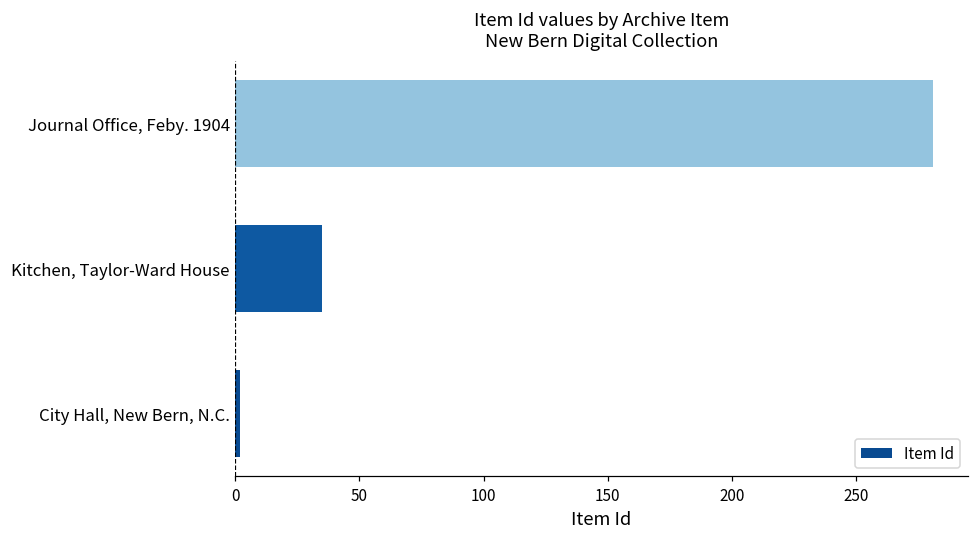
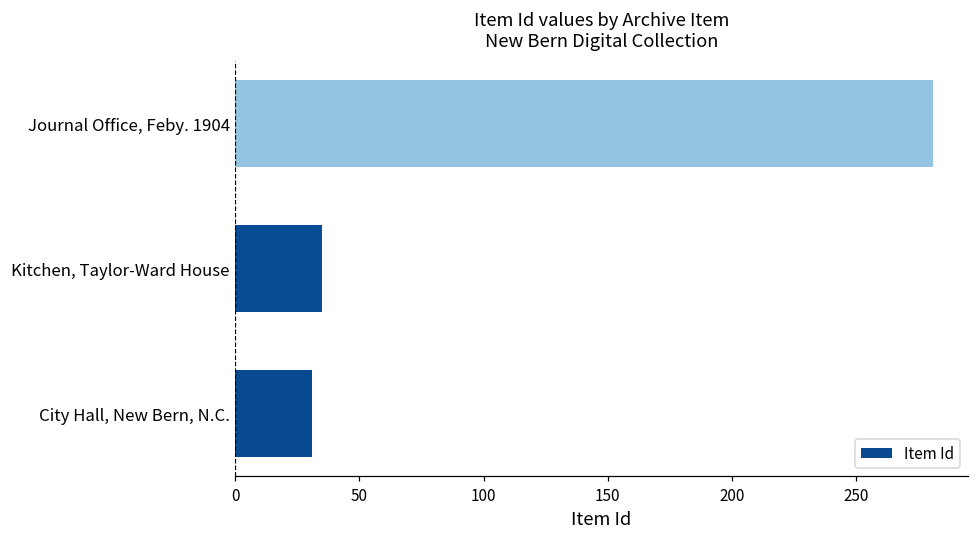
City Hall, New Bern, N.C.: 2 -> 31
